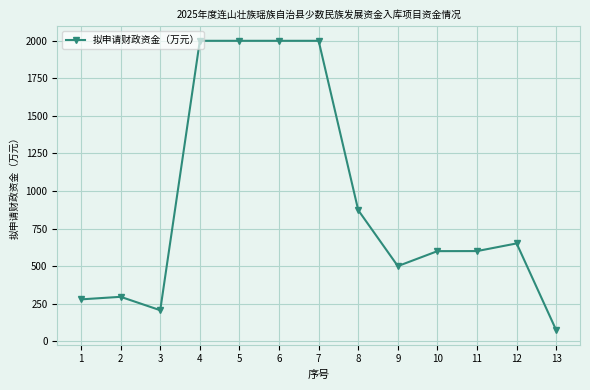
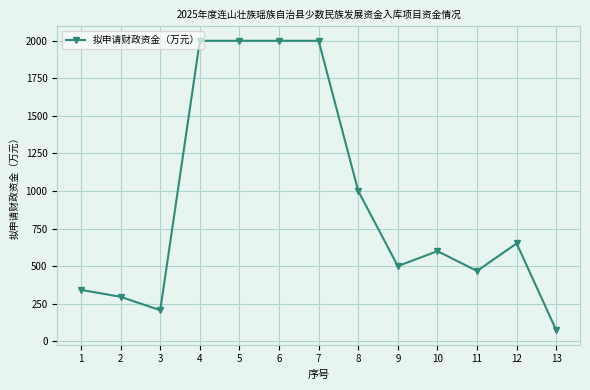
1: 280 -> 340
8: 870 -> 1000
11: 600 -> 470
